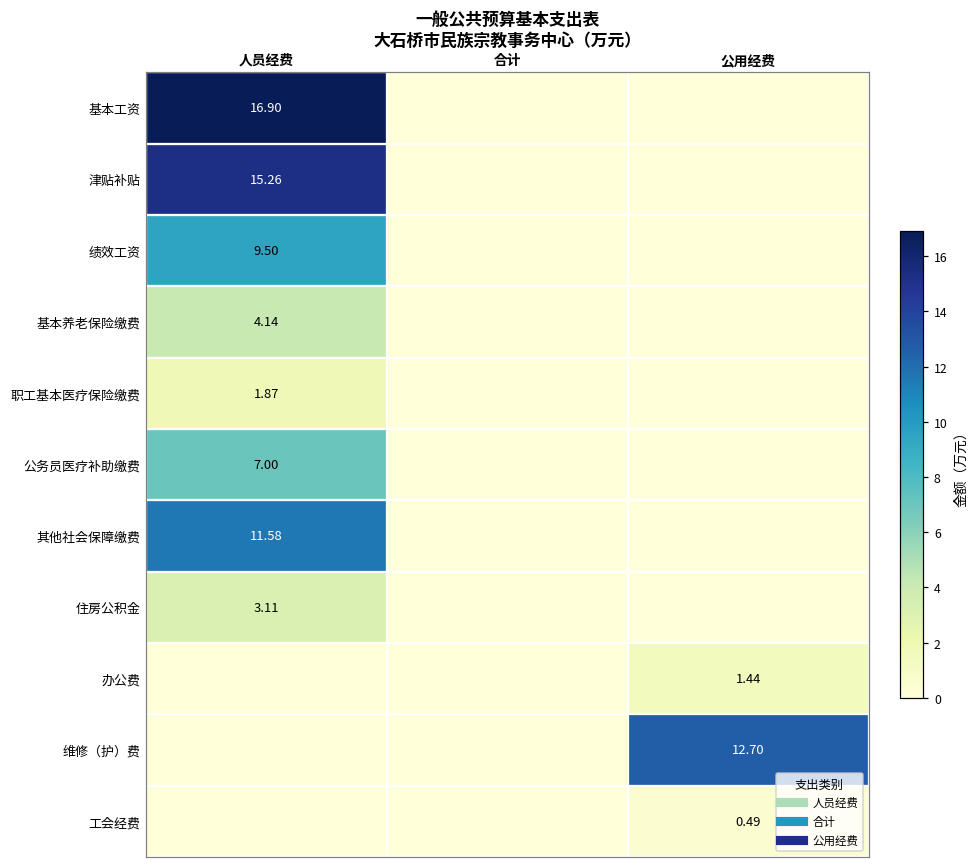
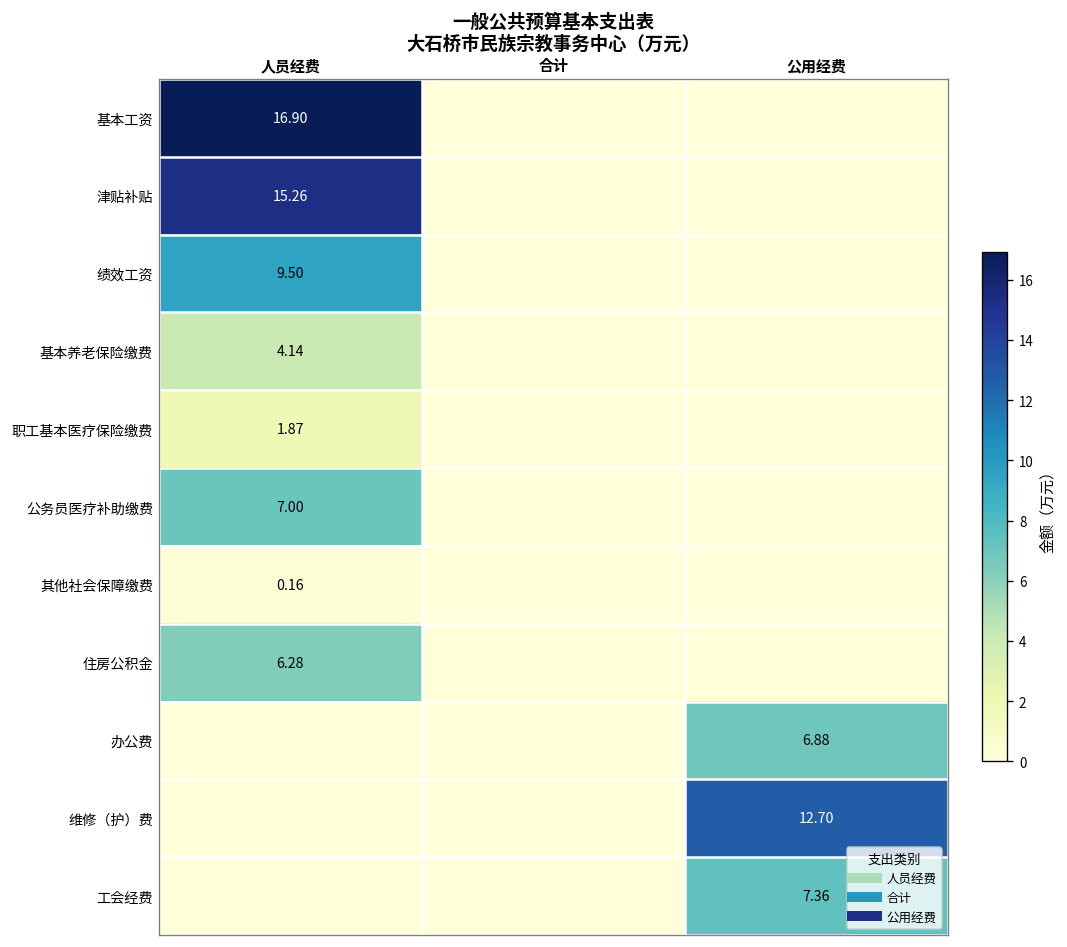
其他社会保障缴费, 人员经费: 11.58 -> 0.16
住房公积金, 人员经费: 3.11 -> 6.28
办公费, 公用经费: 1.44 -> 6.88
工会经费, 公用经费: 0.49 -> 7.36
